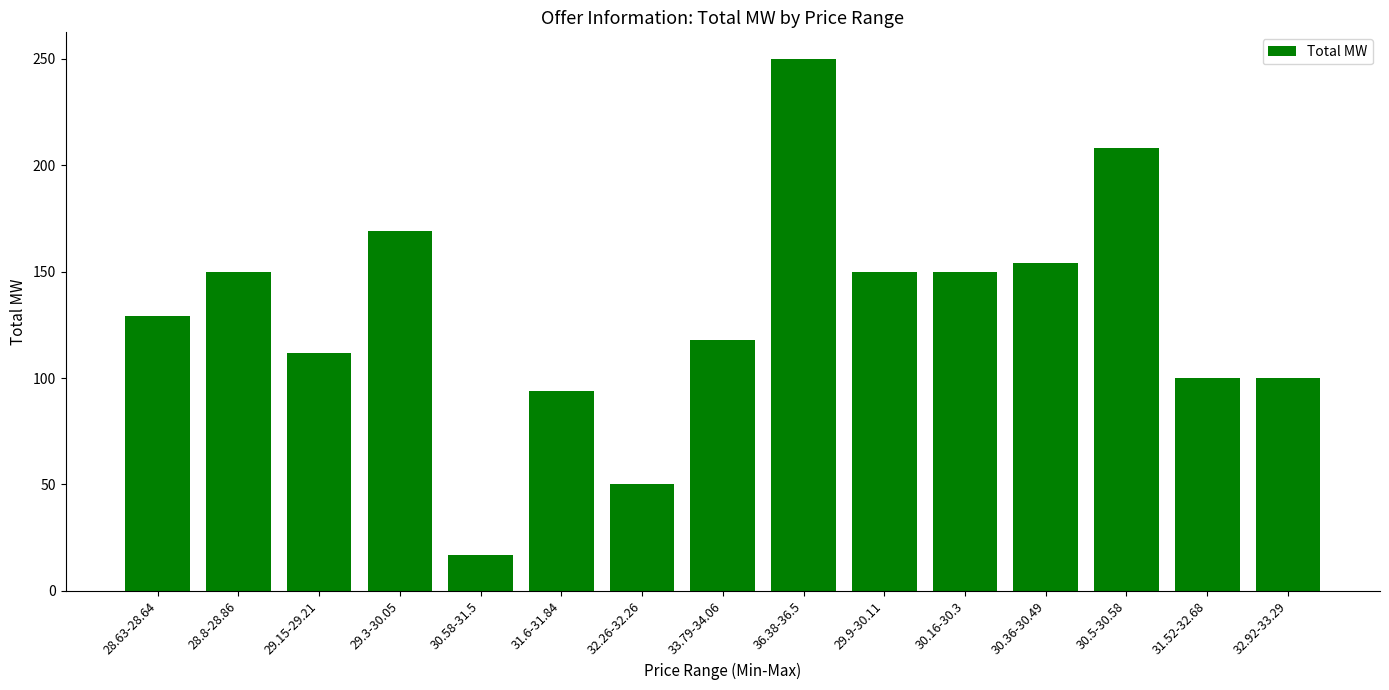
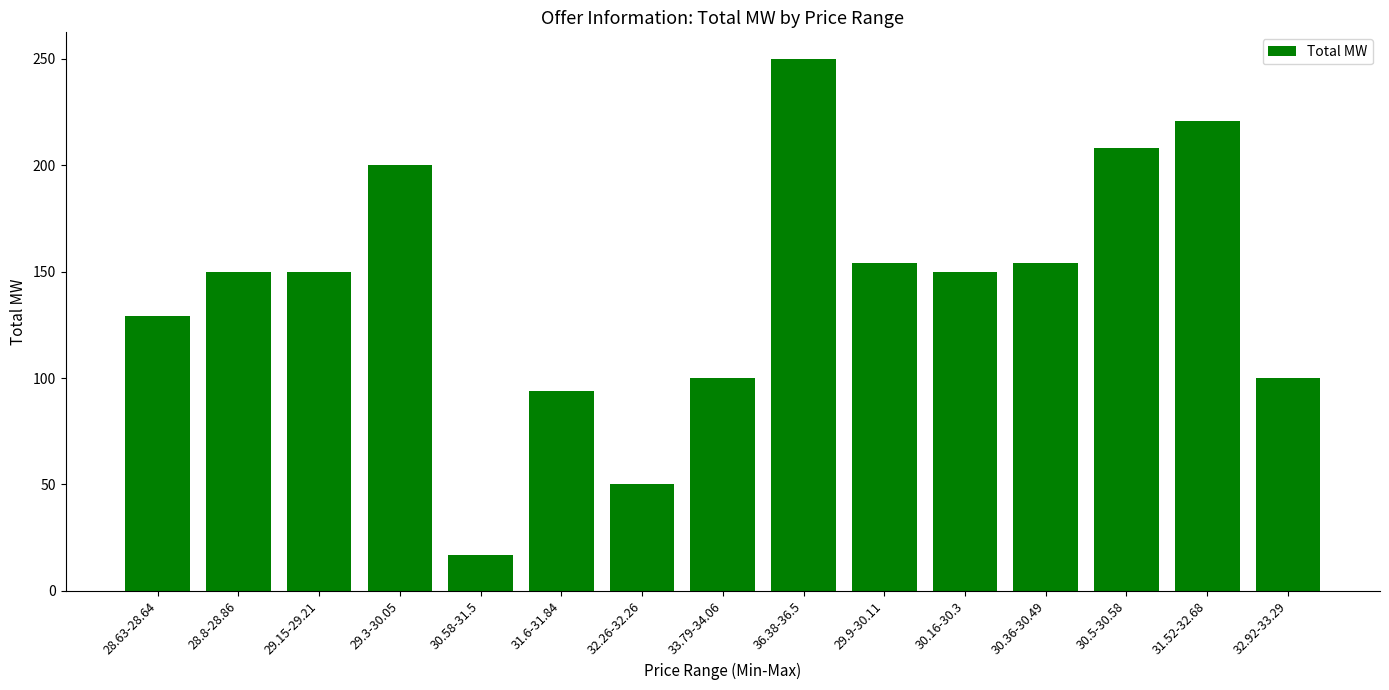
29.15-29.21: 112 -> 150
29.3-30.05: 169 -> 200
33.79-34.06: 118 -> 100
29.9-30.11: 150 -> 154
31.52-32.68: 100 -> 221
